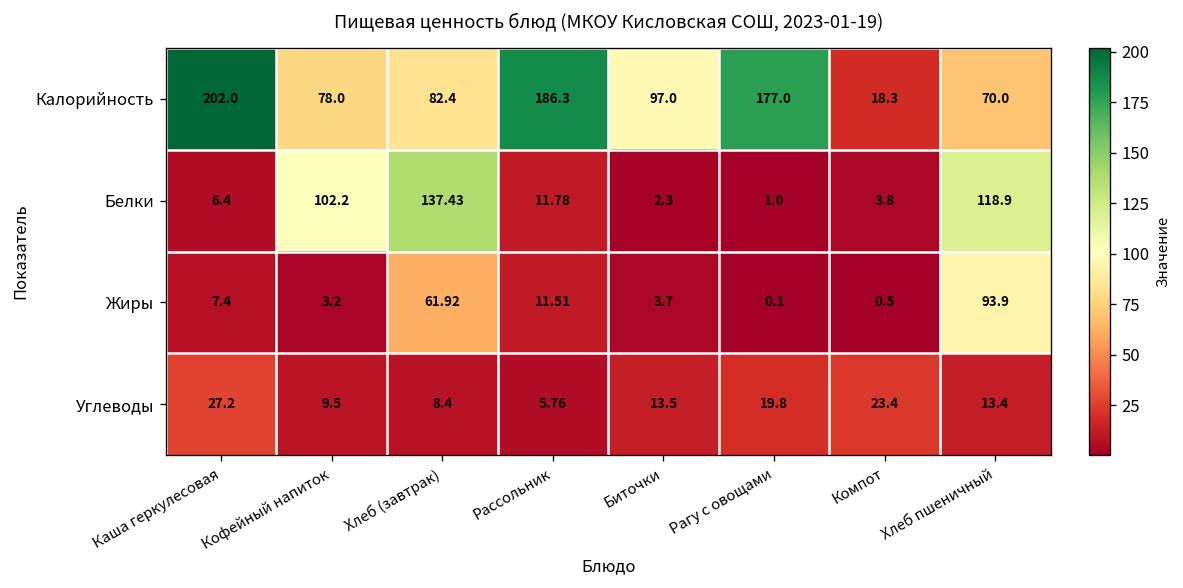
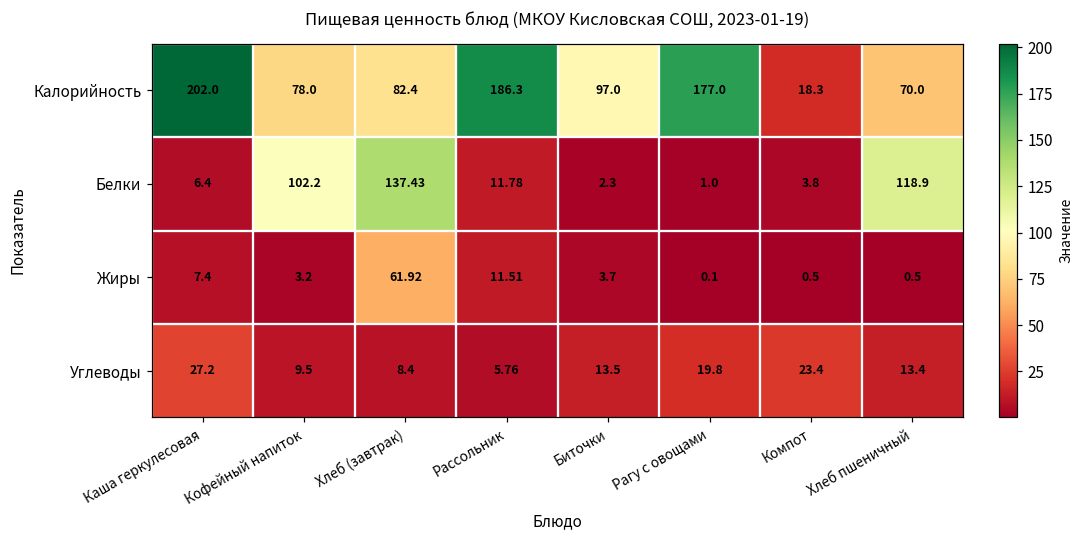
Жиры, Хлеб пшеничный: 93.9 -> 0.5
